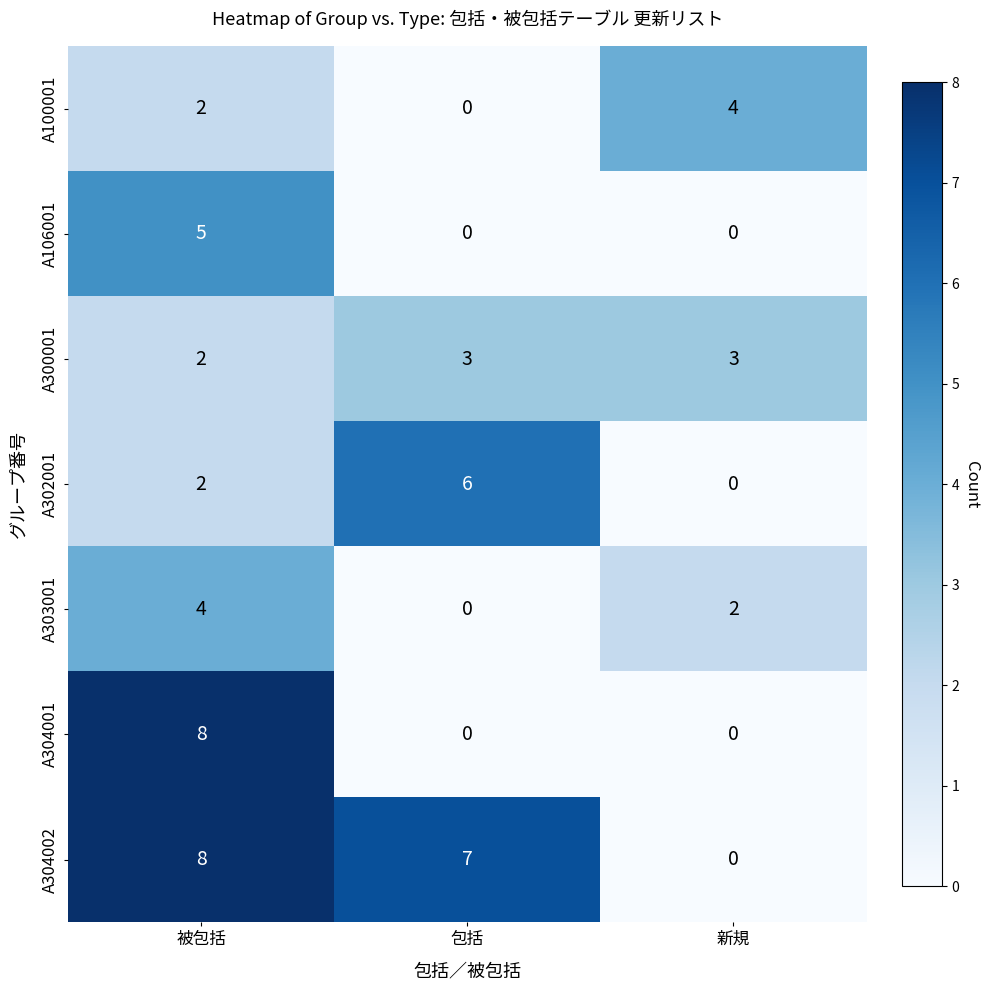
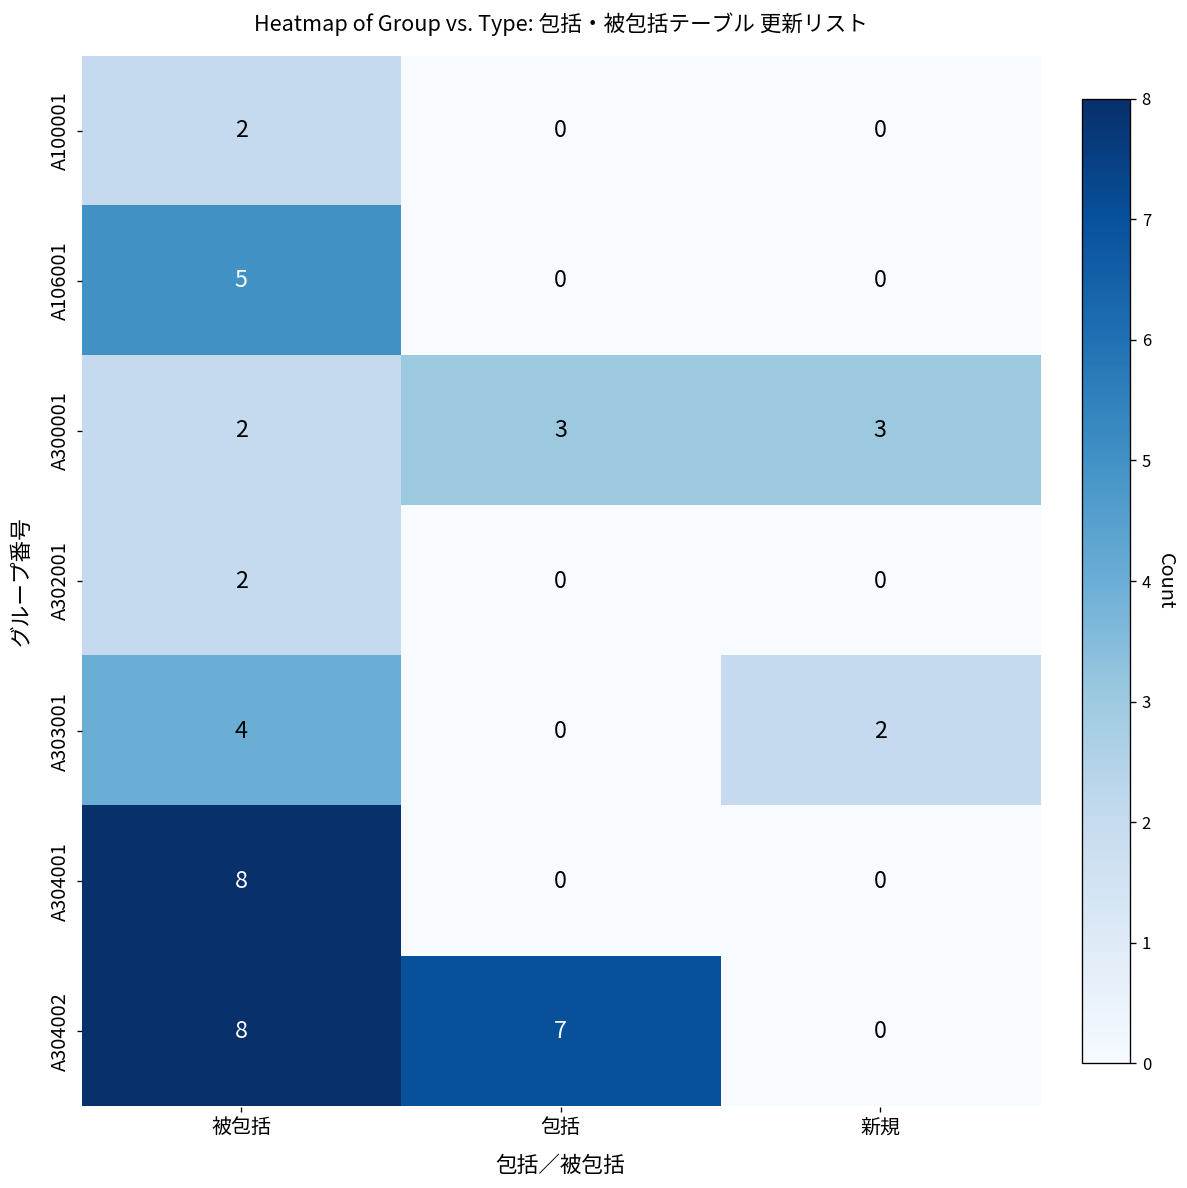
A100001, 新規: 4 -> 0
A302001, 包括: 6 -> 0
